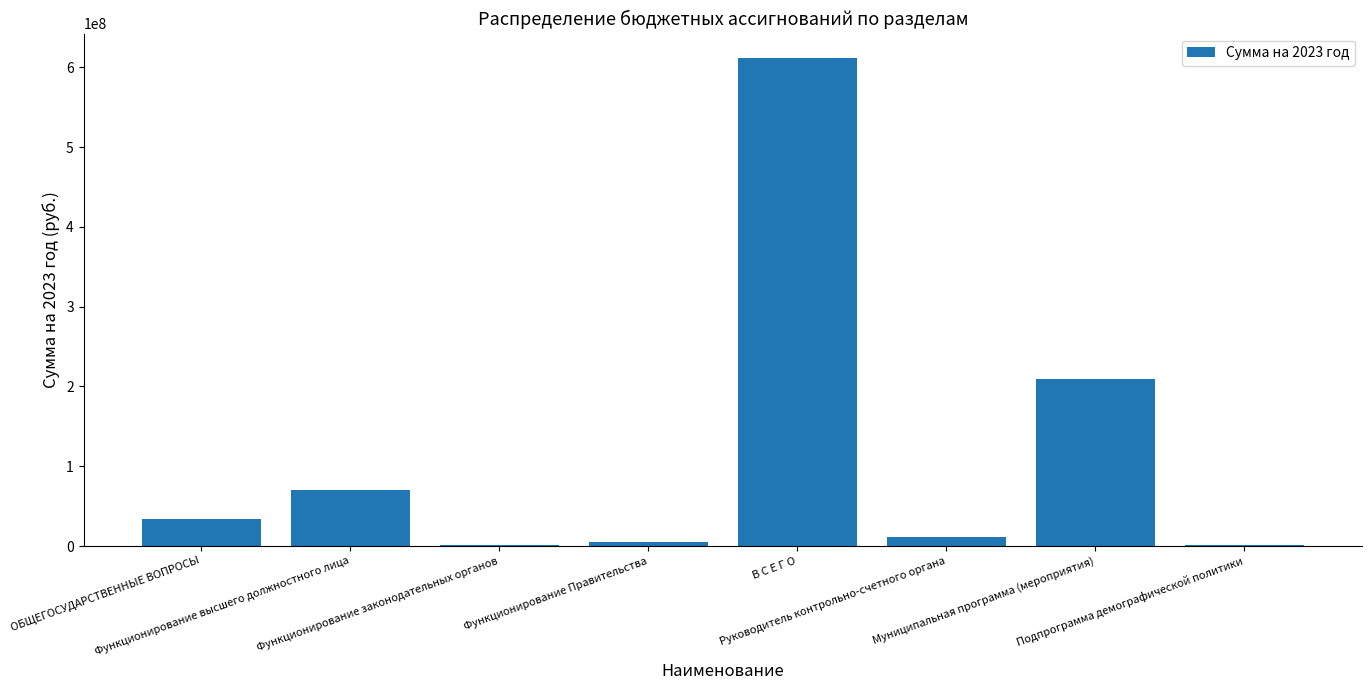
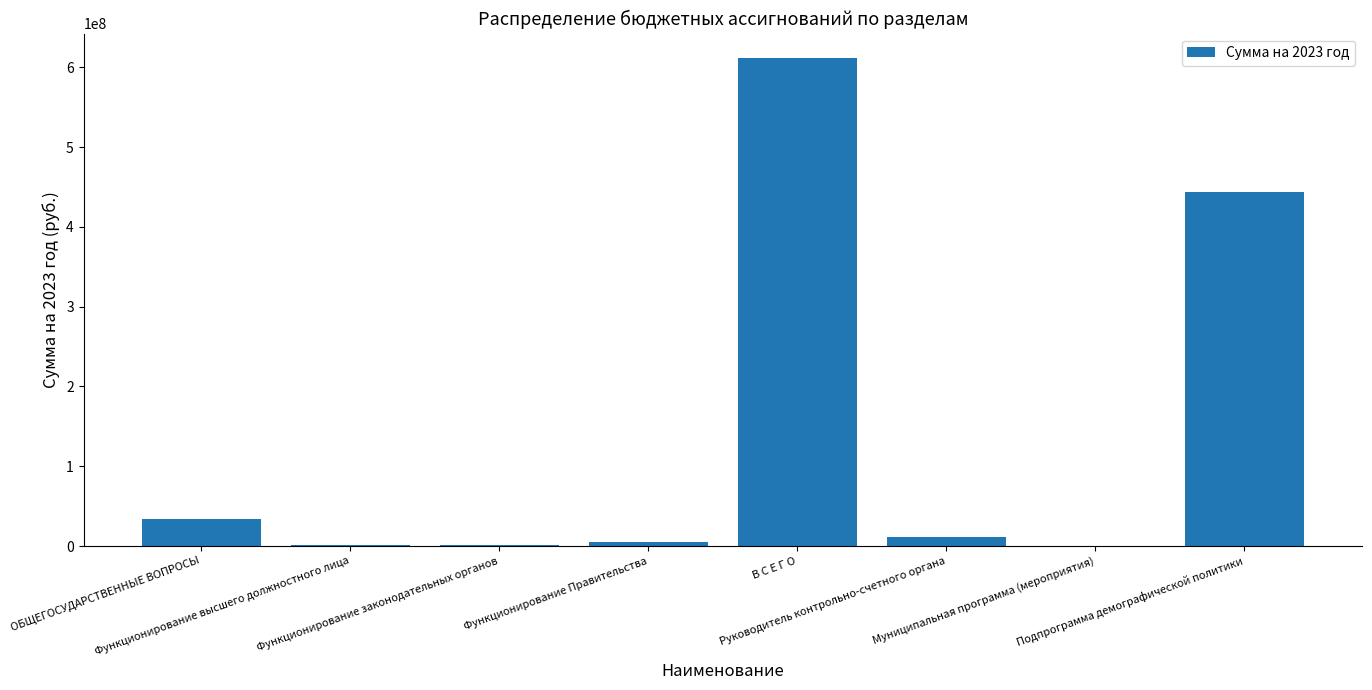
Функционирование высшего должностного лица: 70000000 -> 0
Муниципальная программа (мероприятия): 210000000 -> 0
Подпрограмма демографической политики: 0 -> 440000000
